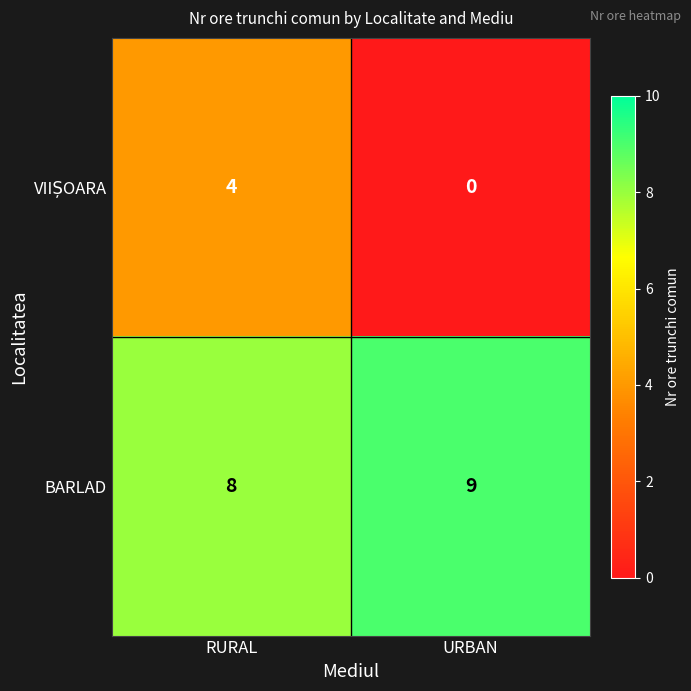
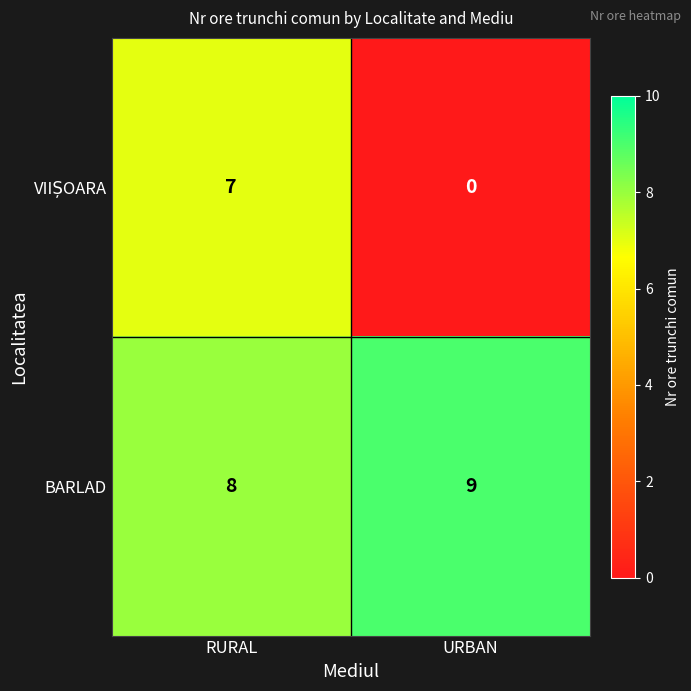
VIIȘOARA, RURAL: 4 -> 7
